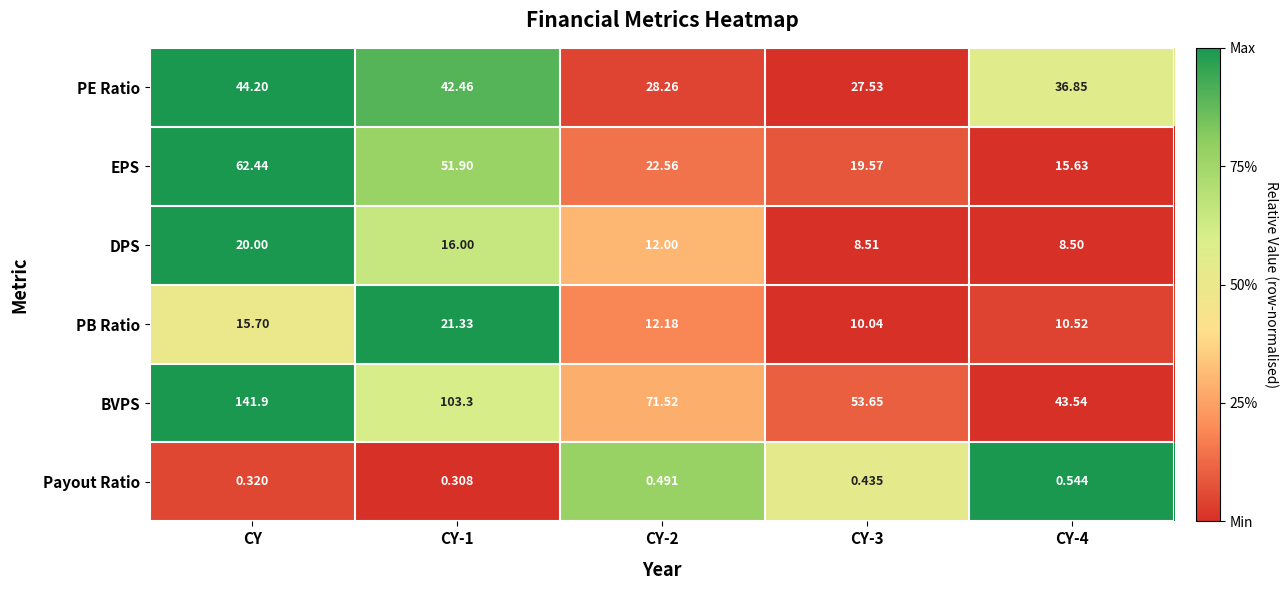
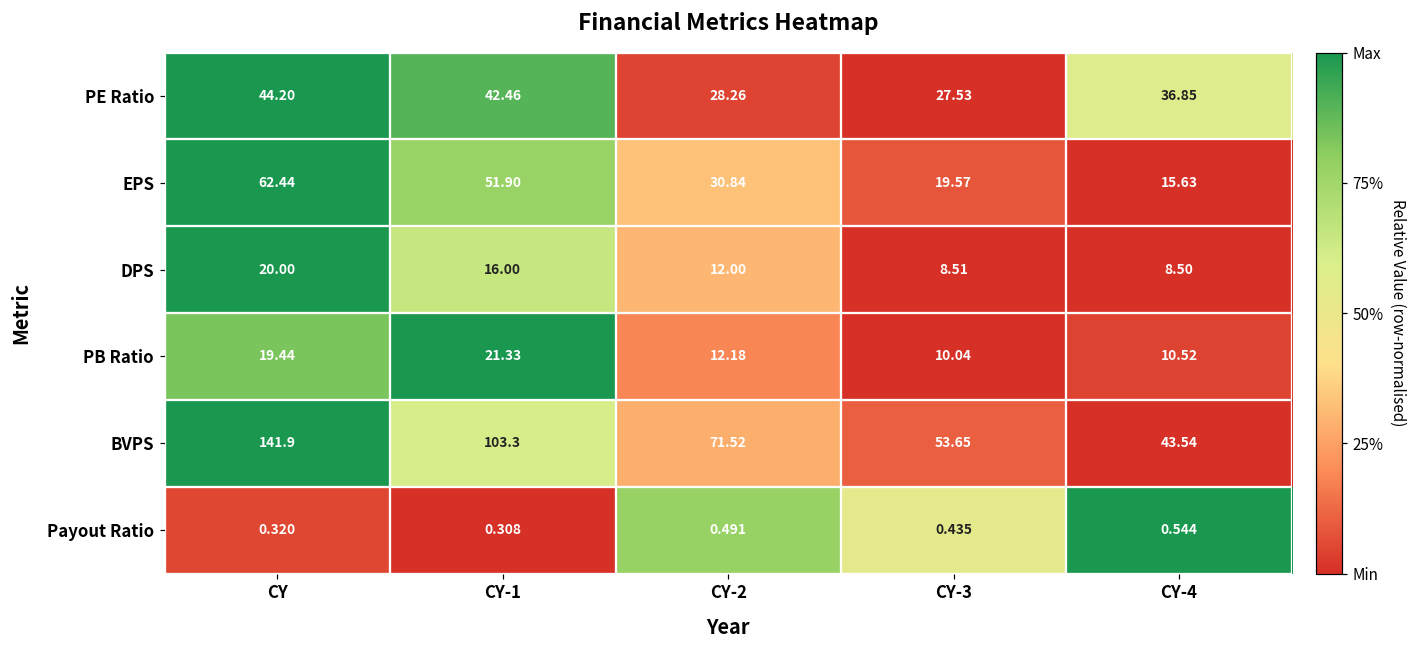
EPS, CY-2: 22.56 -> 30.84
PB Ratio, CY: 15.70 -> 19.44
